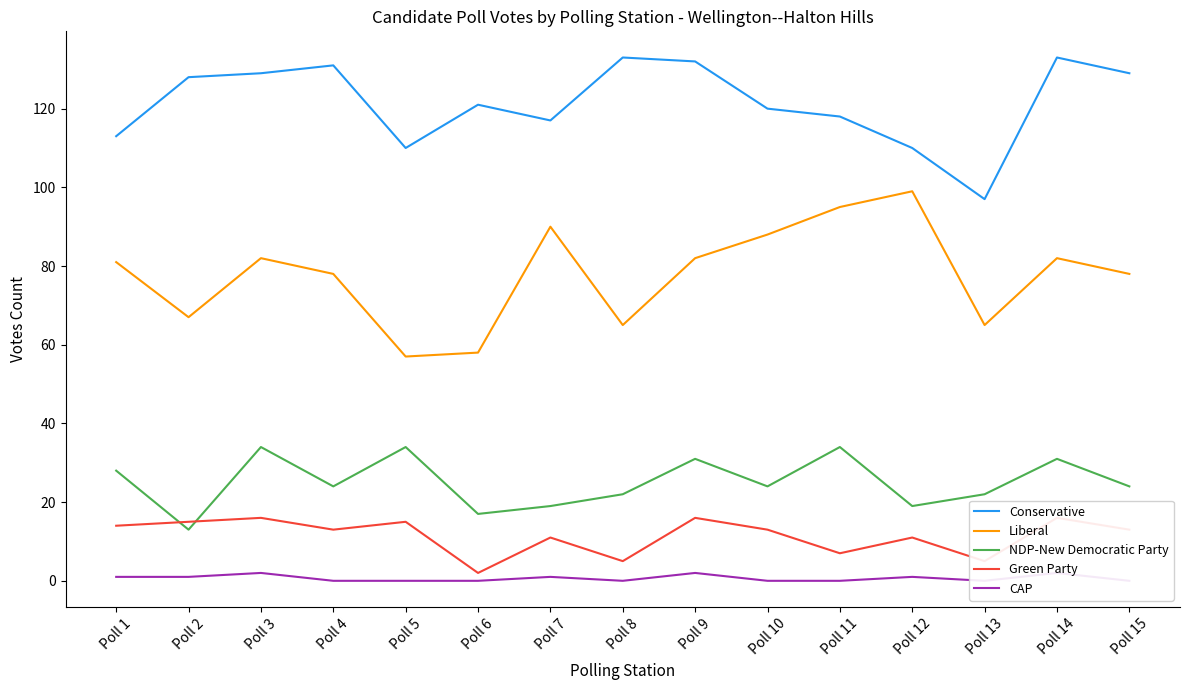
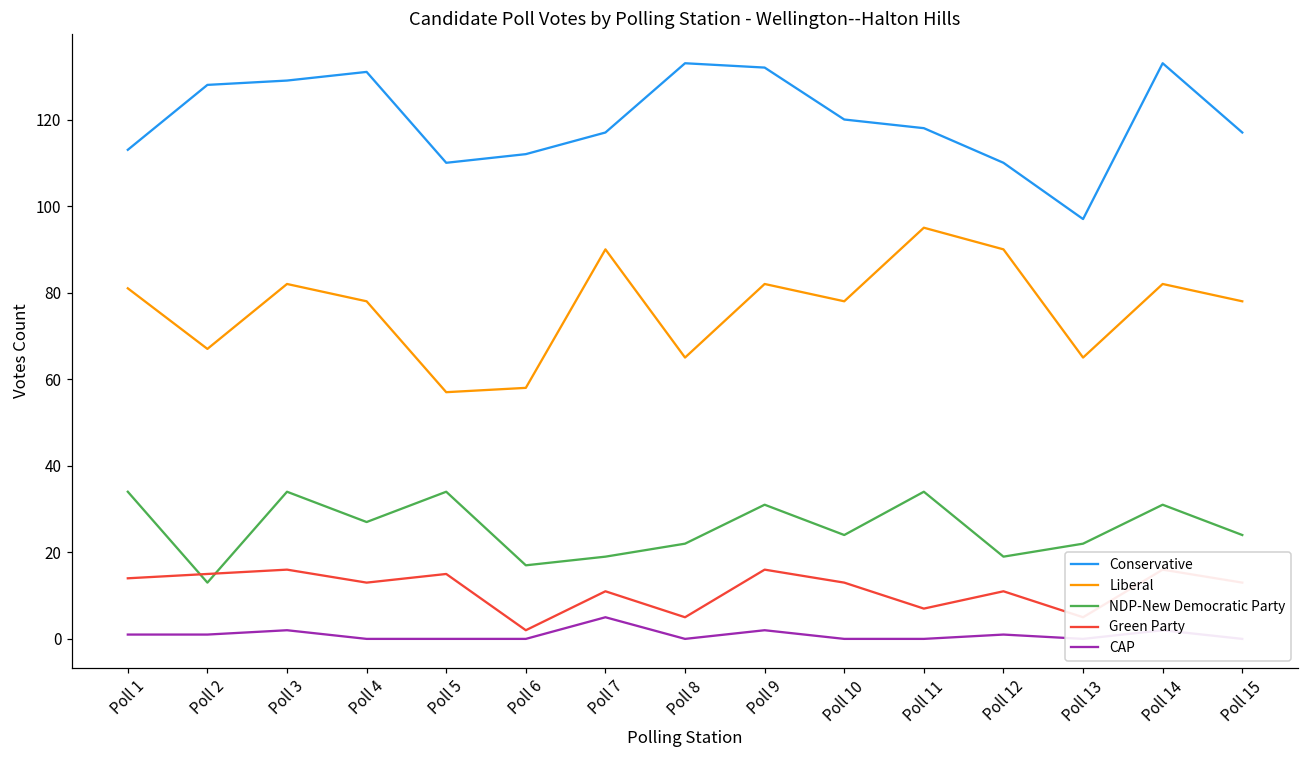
NDP-New Democratic Party, Poll 1: 28 -> 34
NDP-New Democratic Party, Poll 4: 24 -> 27
Conservative, Poll 6: 121 -> 112
CAP, Poll 7: 1 -> 5
Liberal, Poll 10: 88 -> 78
Liberal, Poll 12: 99 -> 90
Conservative, Poll 15: 129 -> 117
